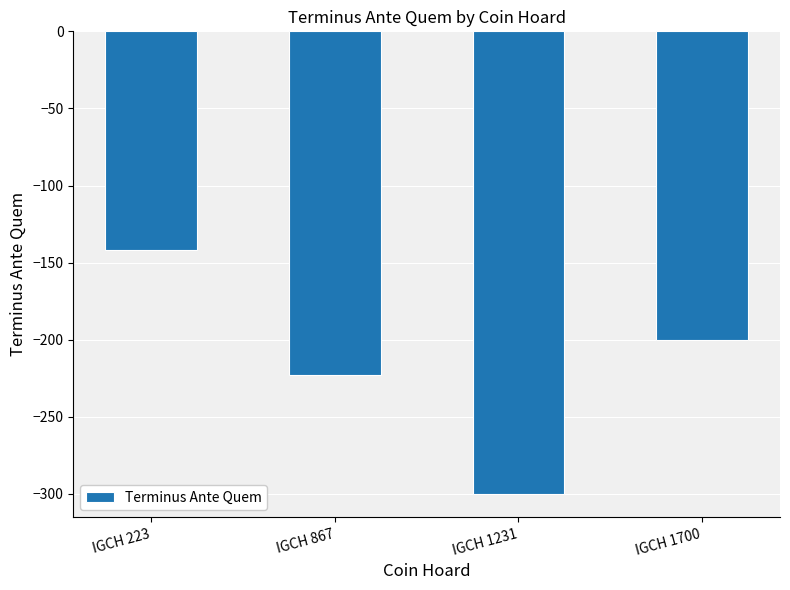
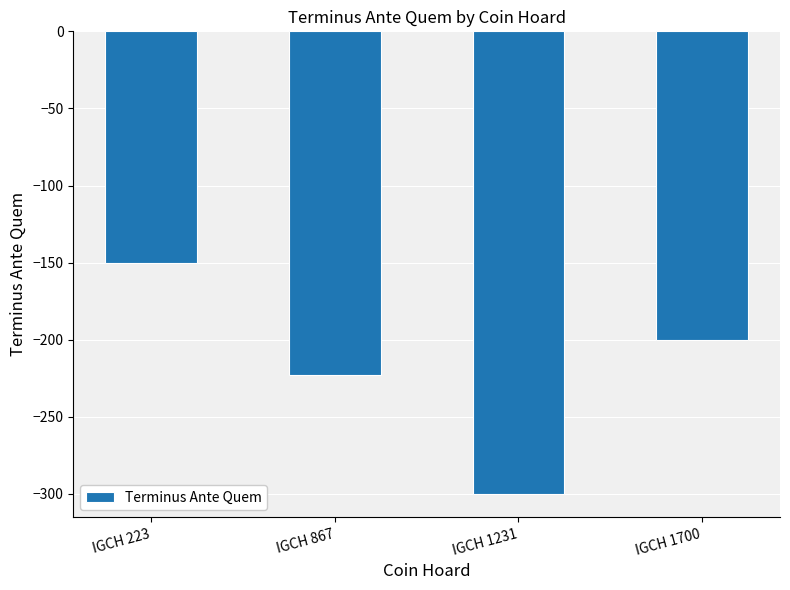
IGCH 223: -142 -> -150
